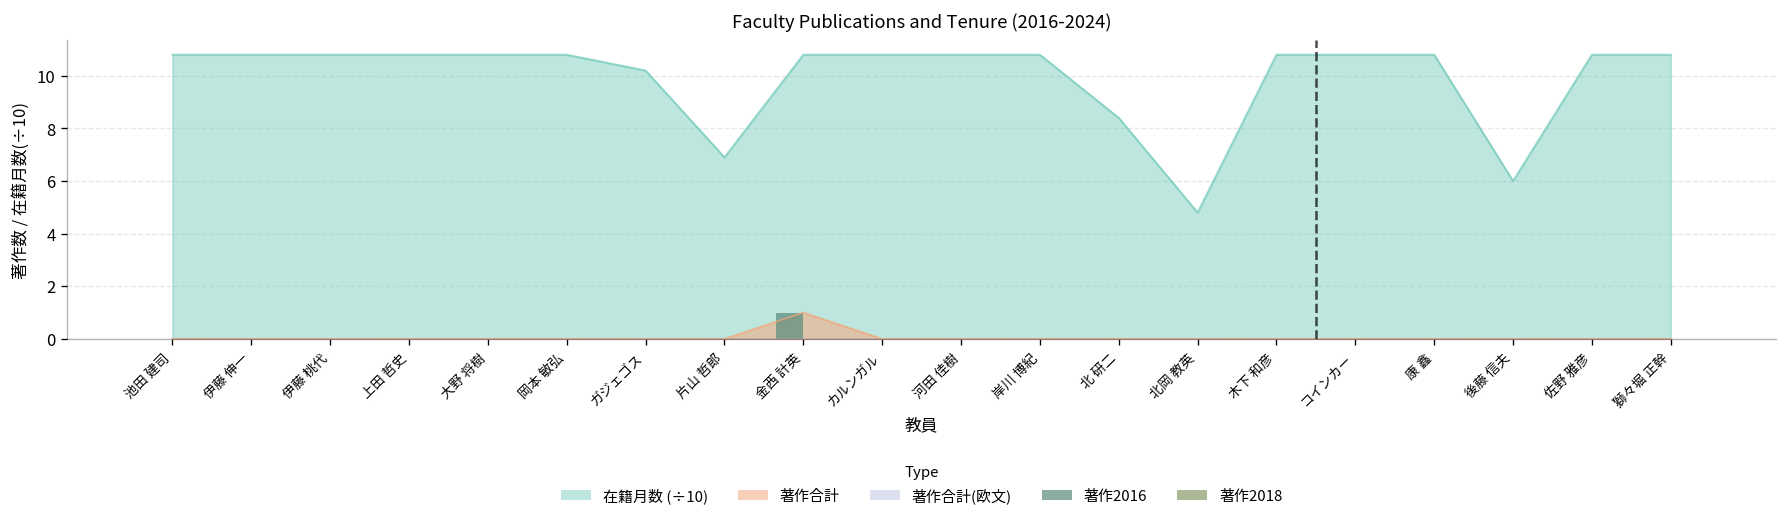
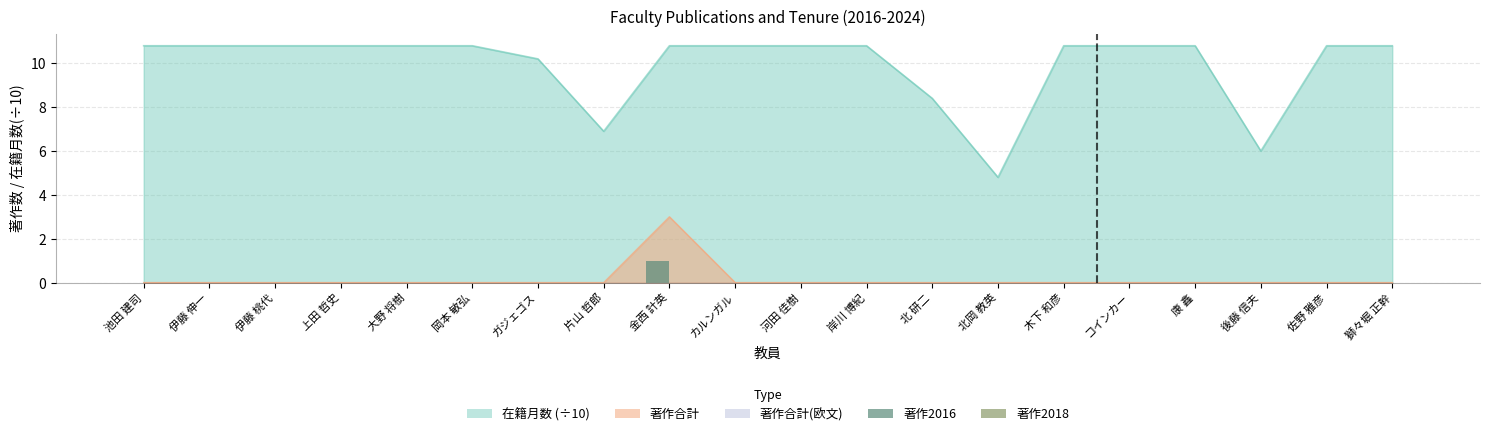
著作合計, 金西 計英: 1 -> 3
